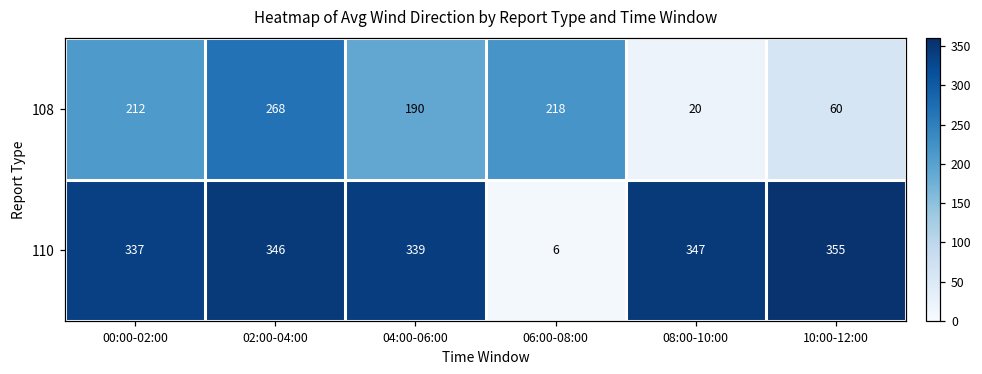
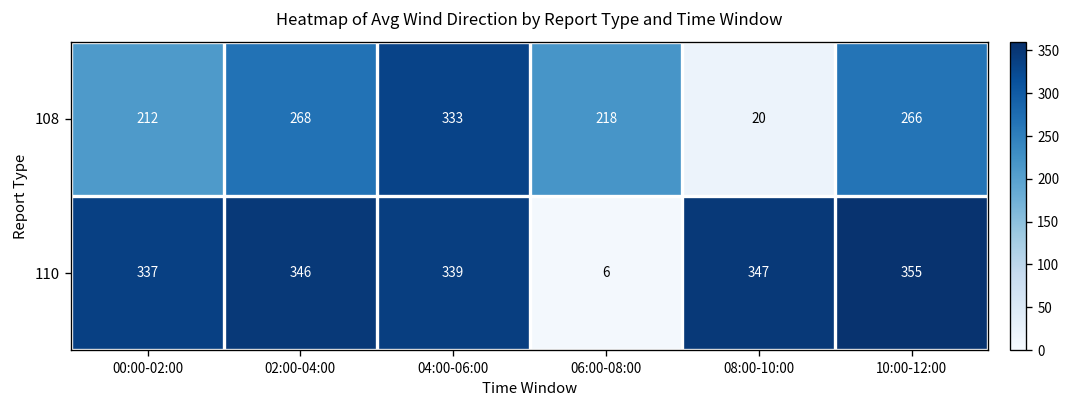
108, 04:00-06:00: 190 -> 333
108, 10:00-12:00: 60 -> 266
